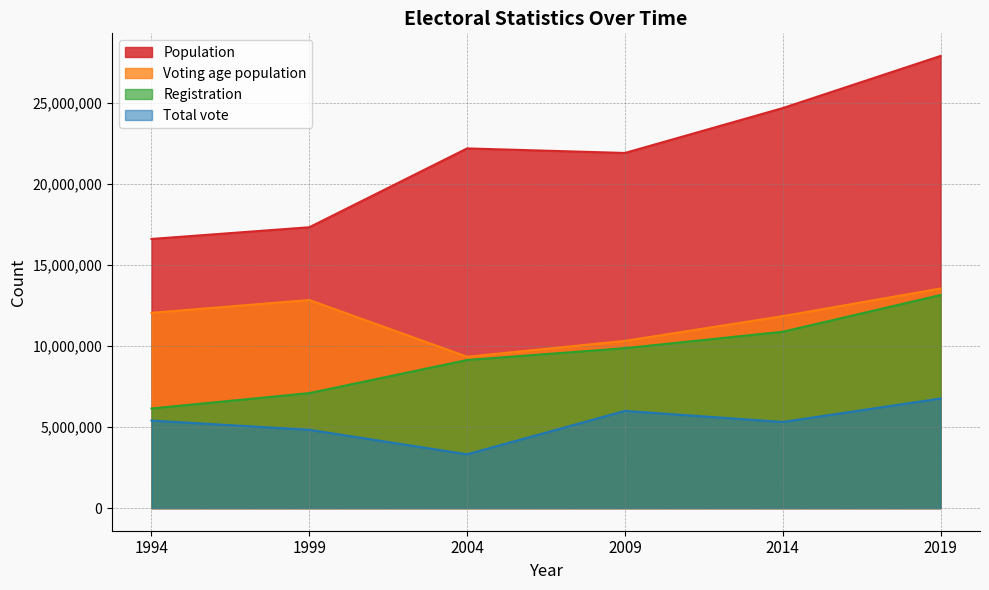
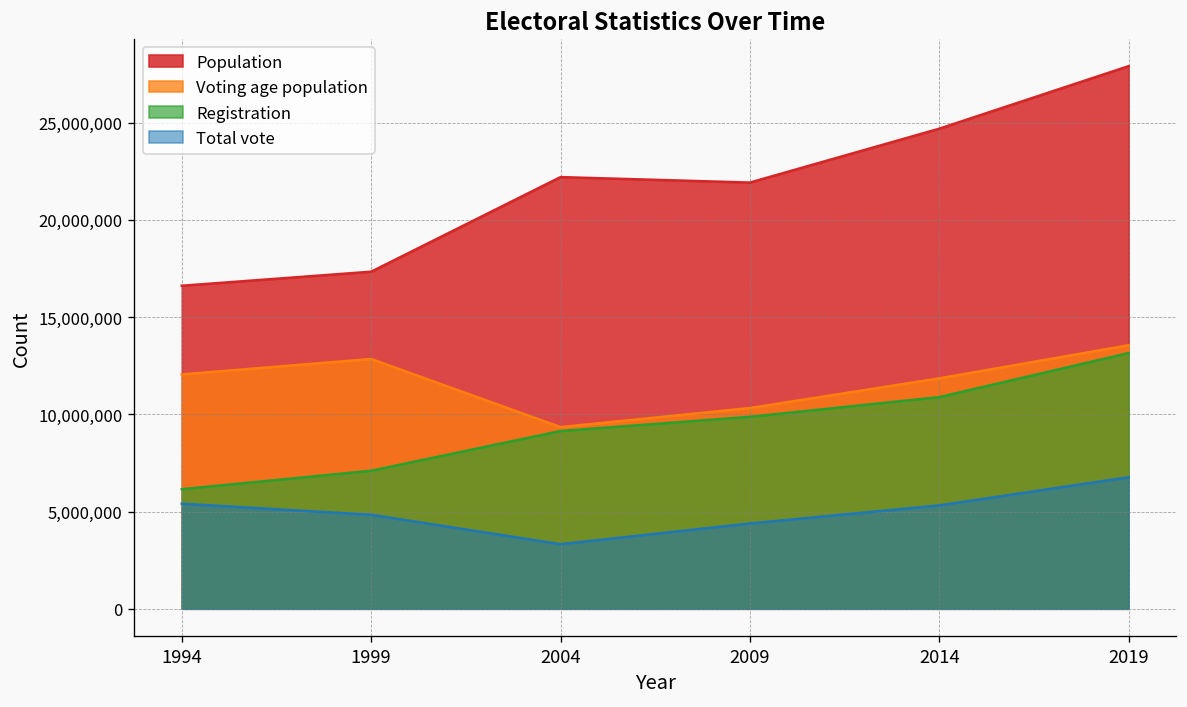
Total vote, 2009: 6,000,000 -> 4,400,000
